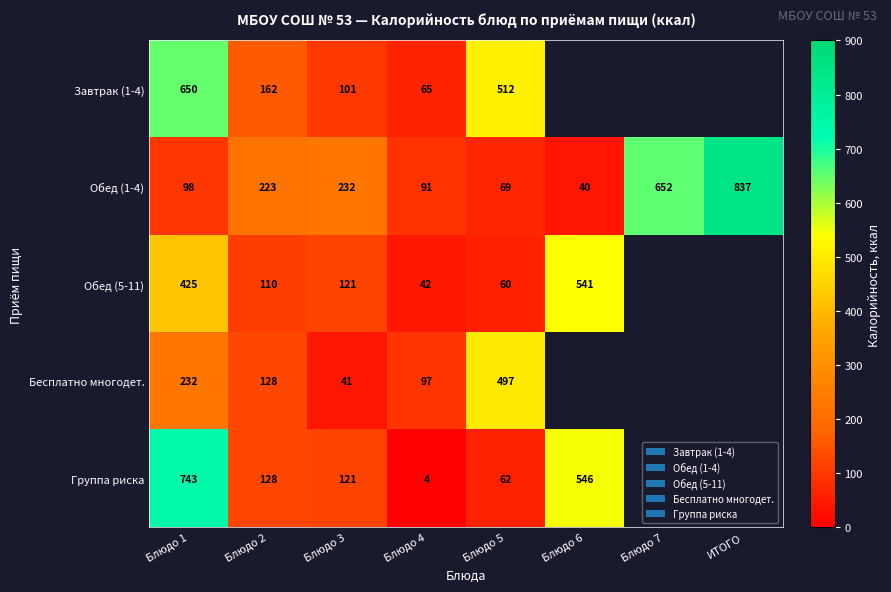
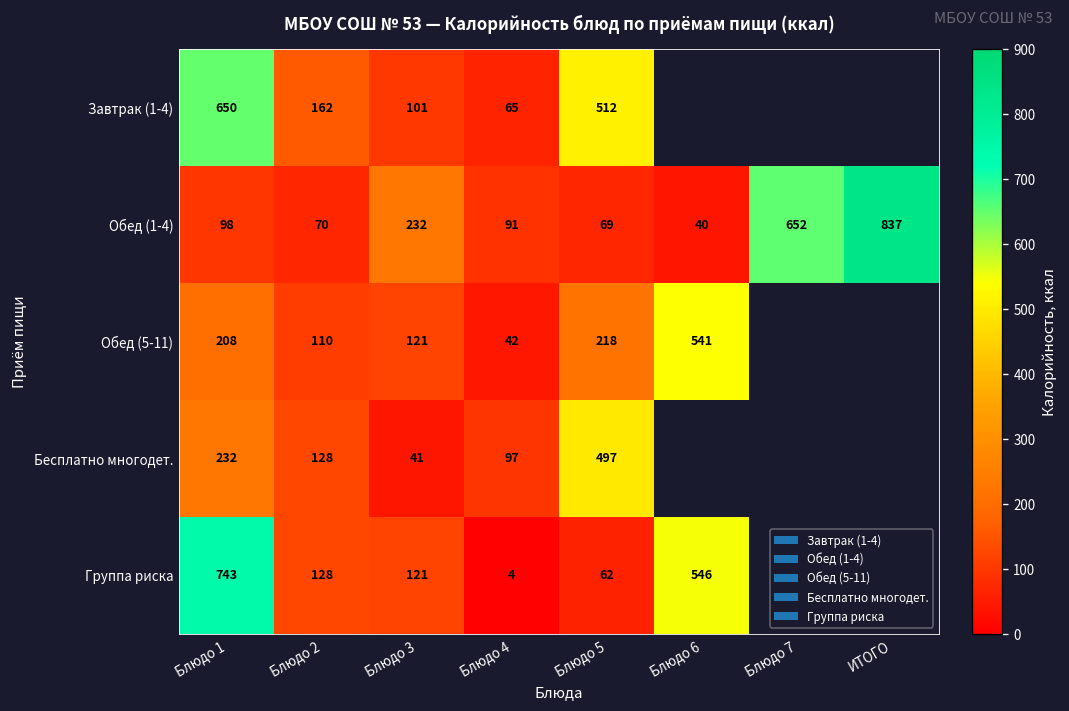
Обед (1-4), Блюдо 2: 223 -> 70
Обед (5-11), Блюдо 1: 425 -> 208
Обед (5-11), Блюдо 5: 60 -> 218
